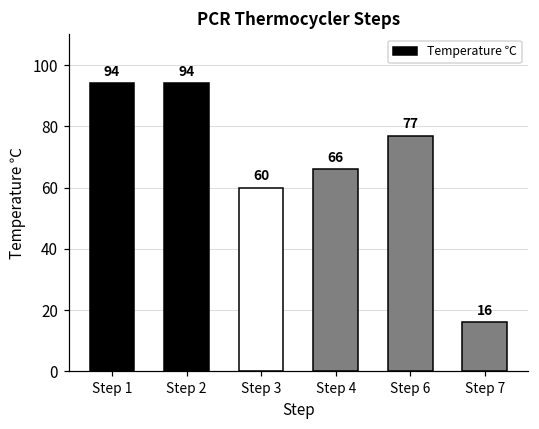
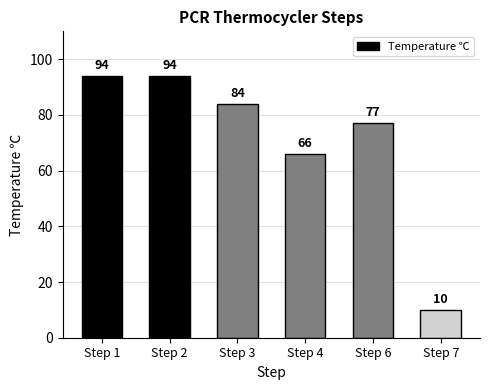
Step 3: 60 -> 84
Step 7: 16 -> 10
